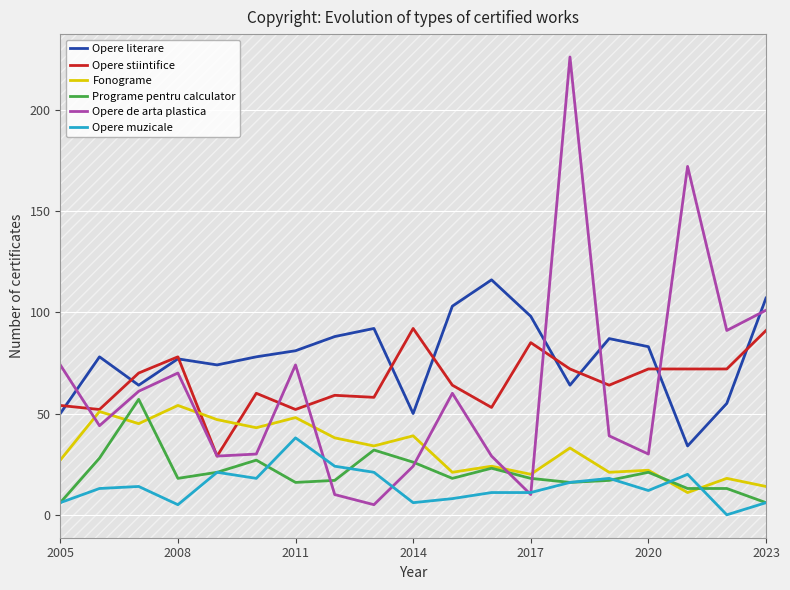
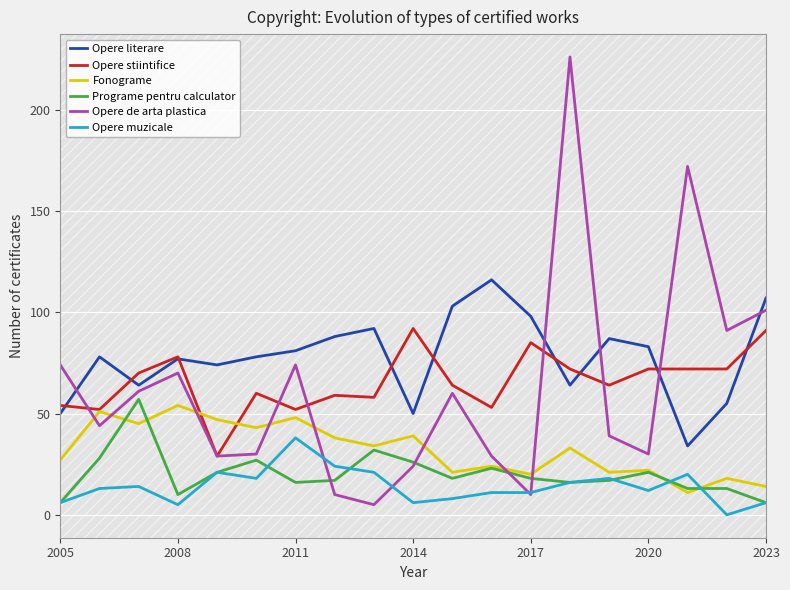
Programe pentru calculator, 2008: 18 -> 10
